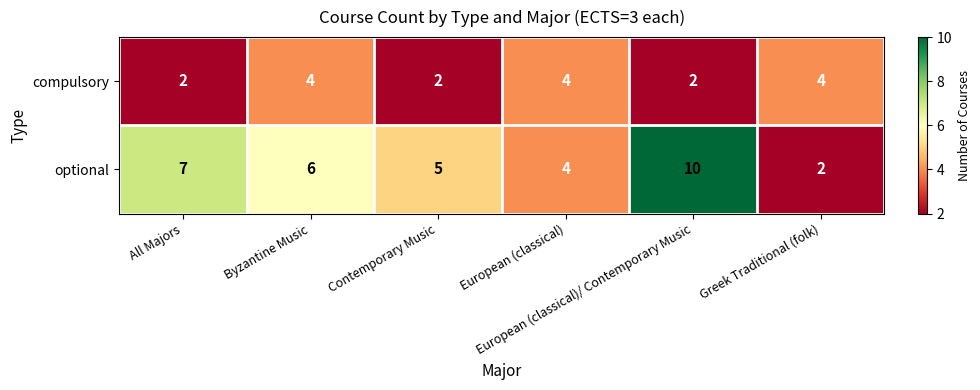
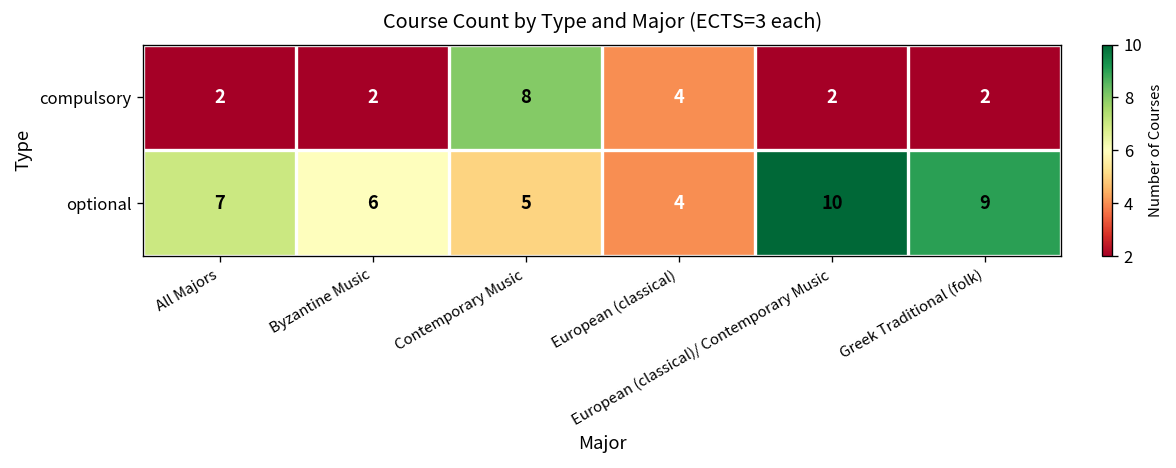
compulsory, Byzantine Music: 4 -> 2
compulsory, Contemporary Music: 2 -> 8
compulsory, Greek Traditional (folk): 4 -> 2
optional, Greek Traditional (folk): 2 -> 9
